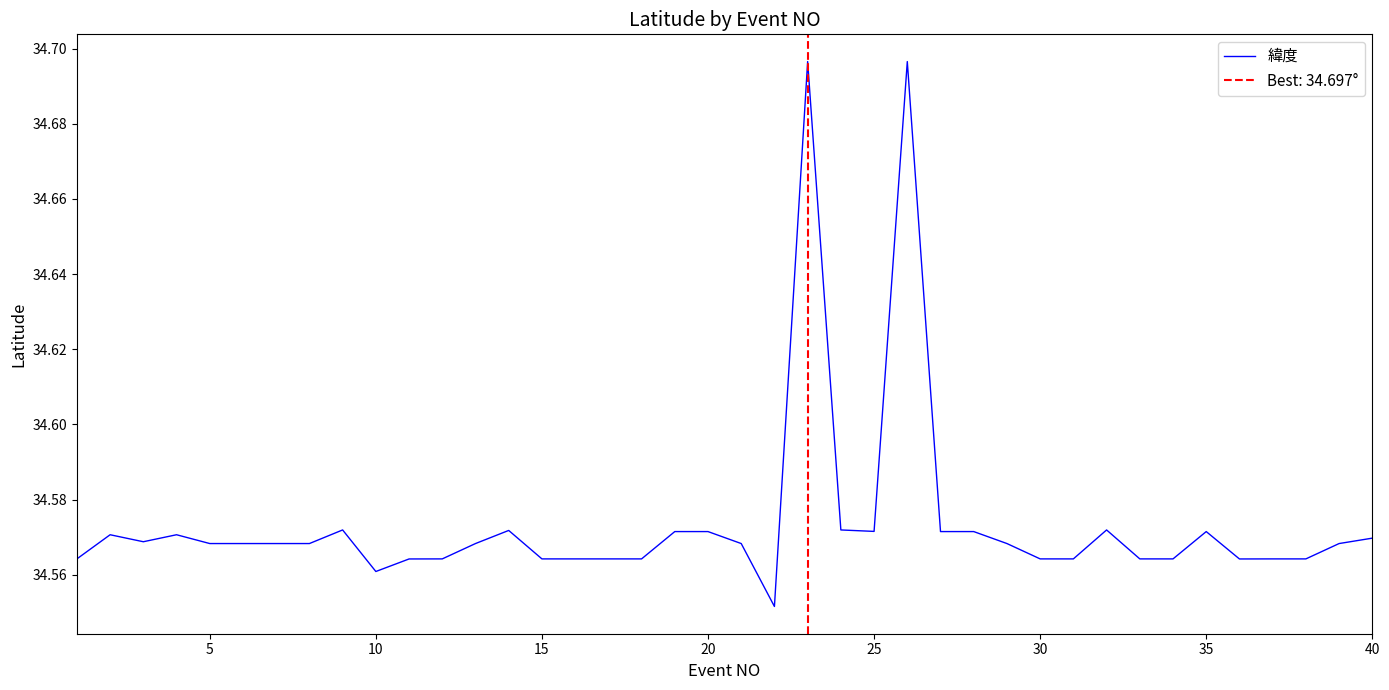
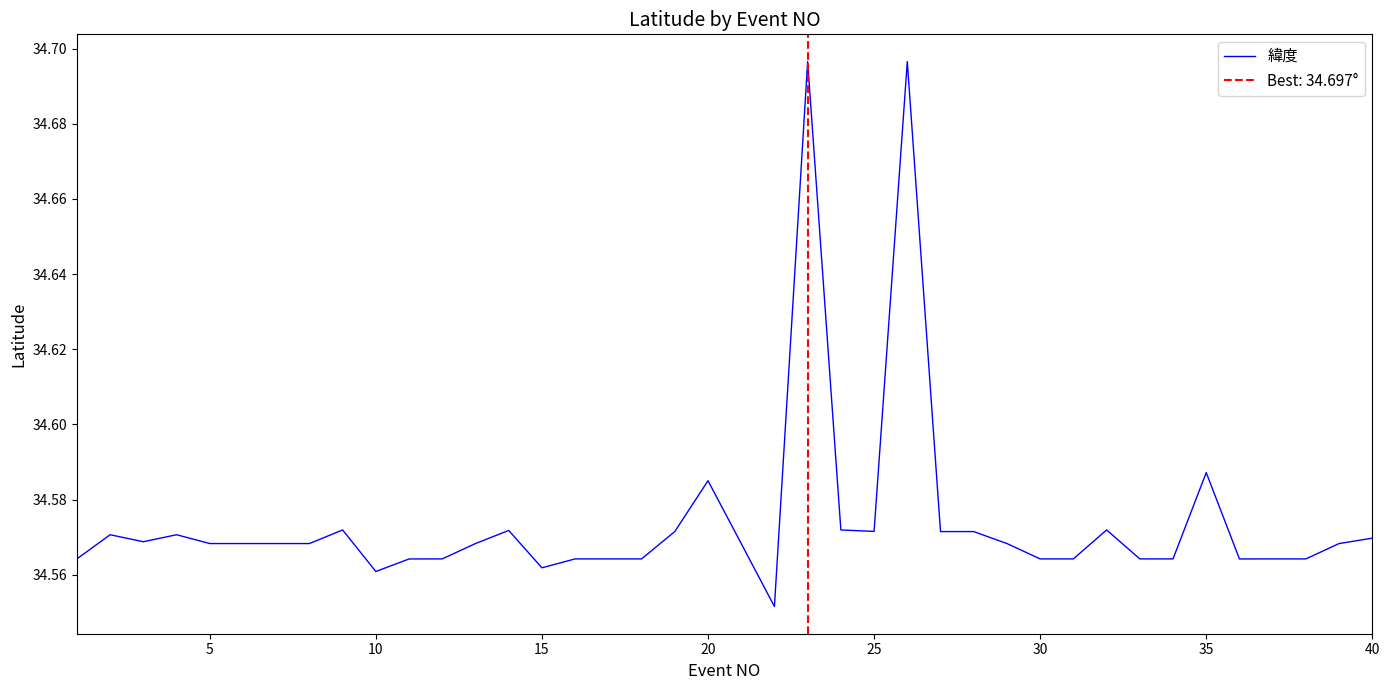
15: 34.564 -> 34.562
20: 34.571 -> 34.585
35: 34.571 -> 34.587
